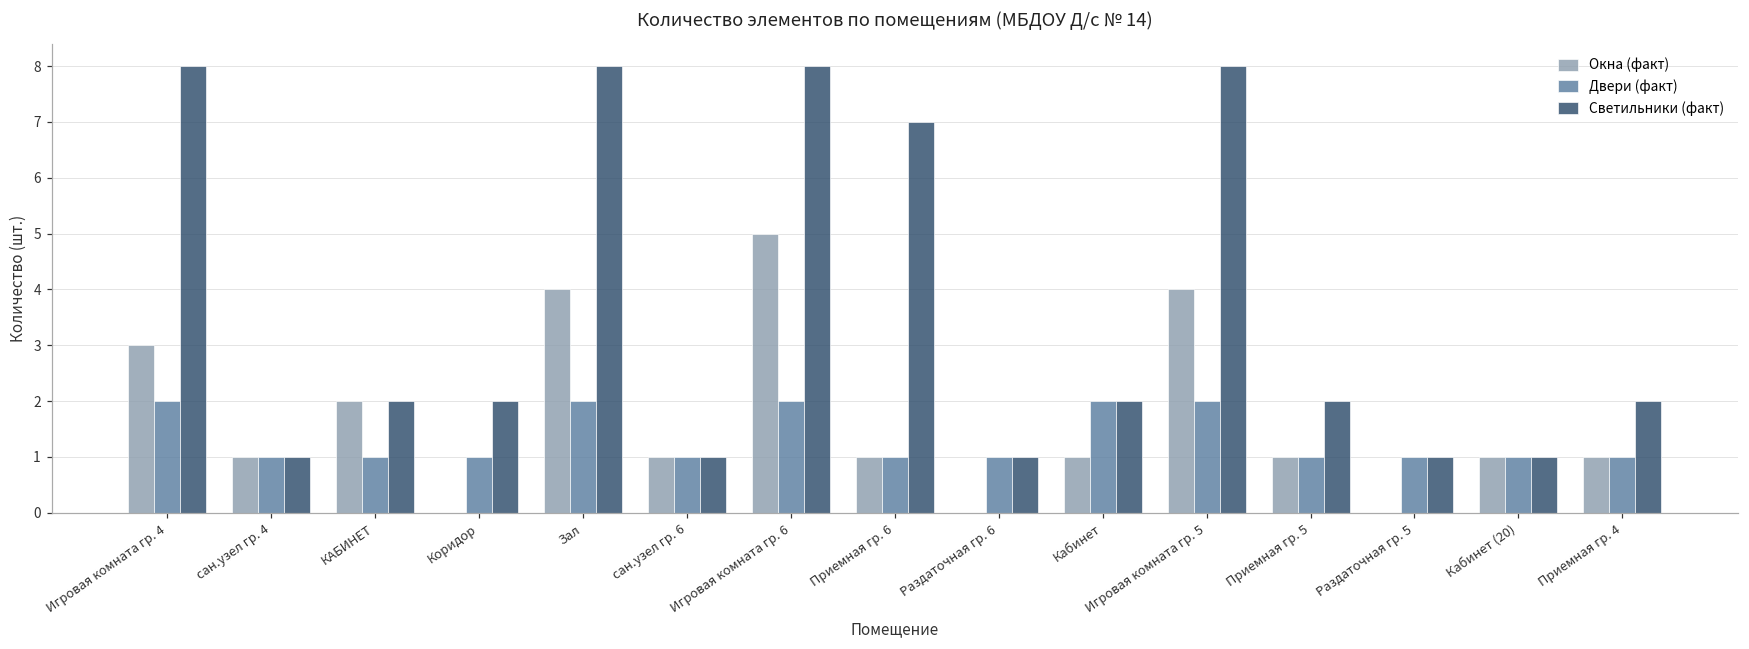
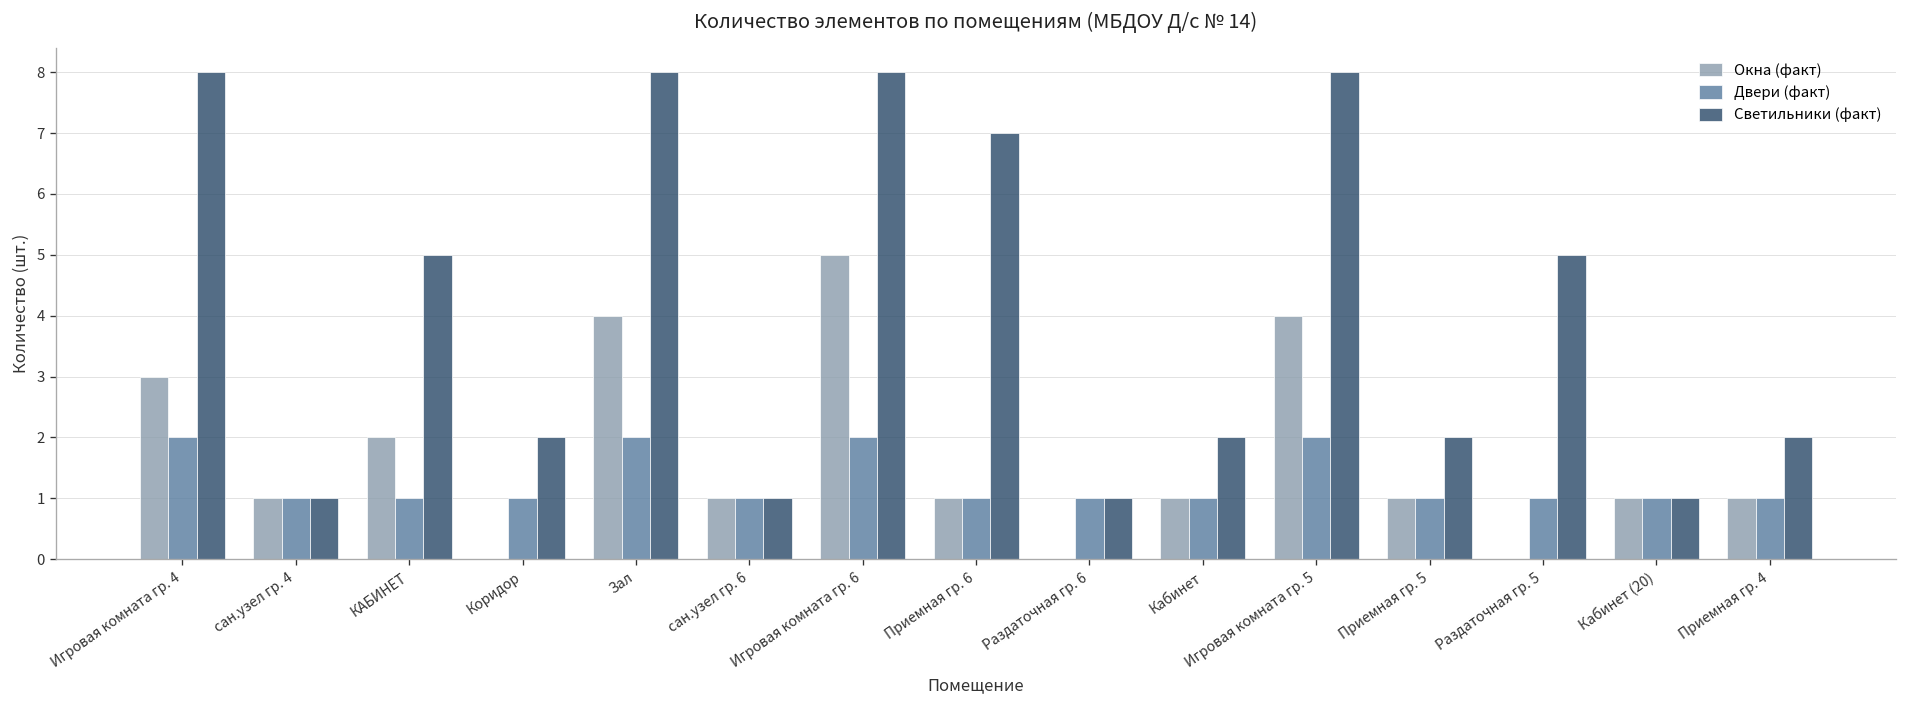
Светильники (факт), КАБИНЕТ: 2 -> 5
Двери (факт), Кабинет: 2 -> 1
Светильники (факт), Раздаточная гр. 5: 1 -> 5
